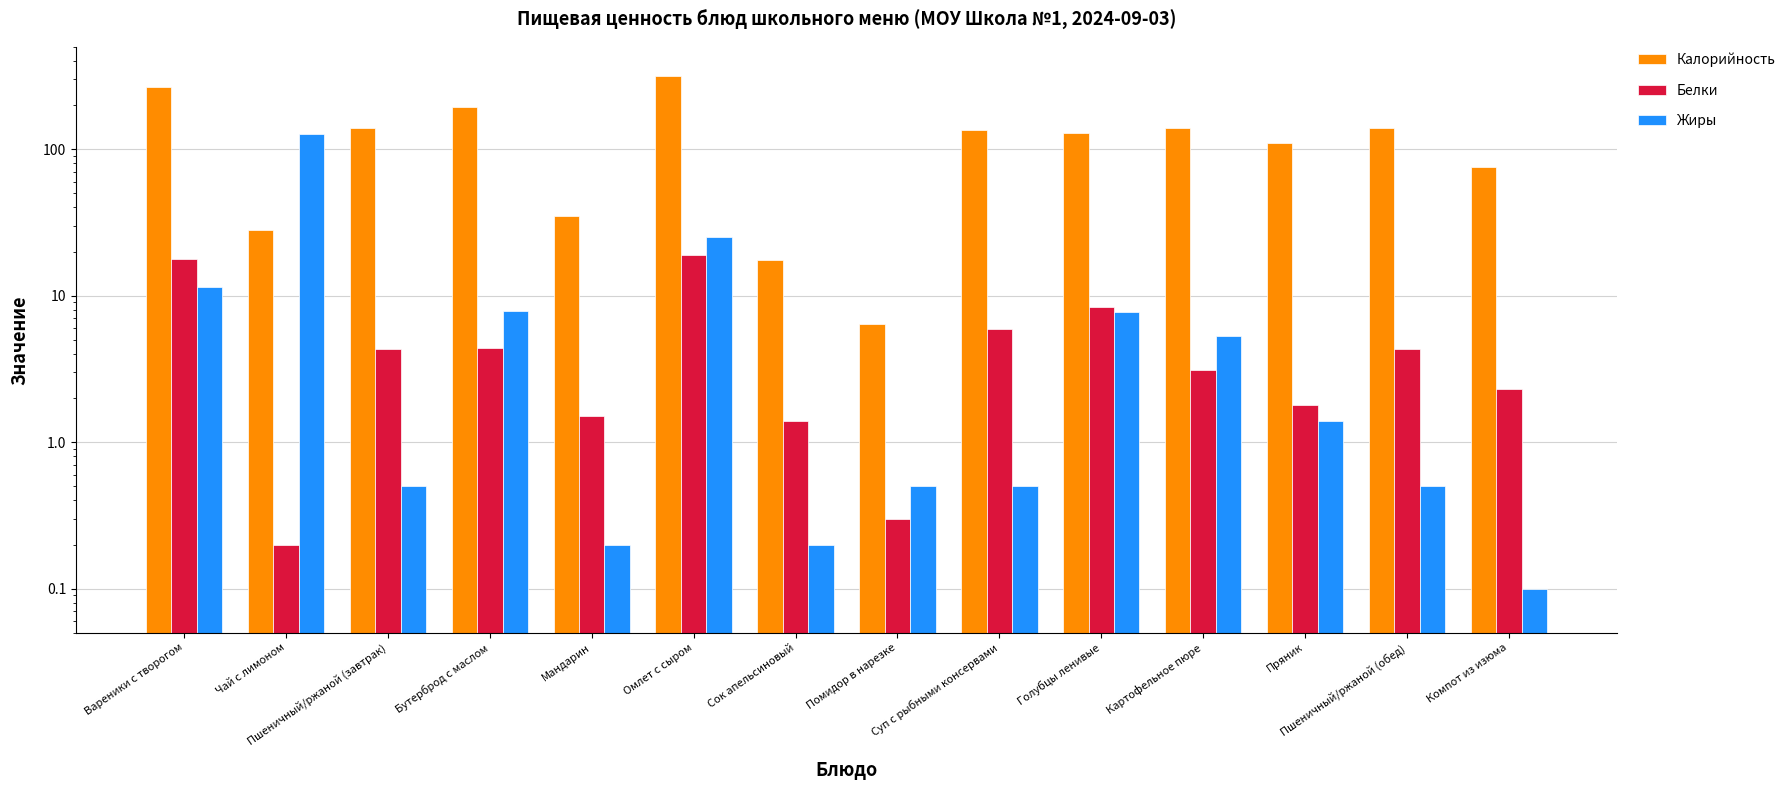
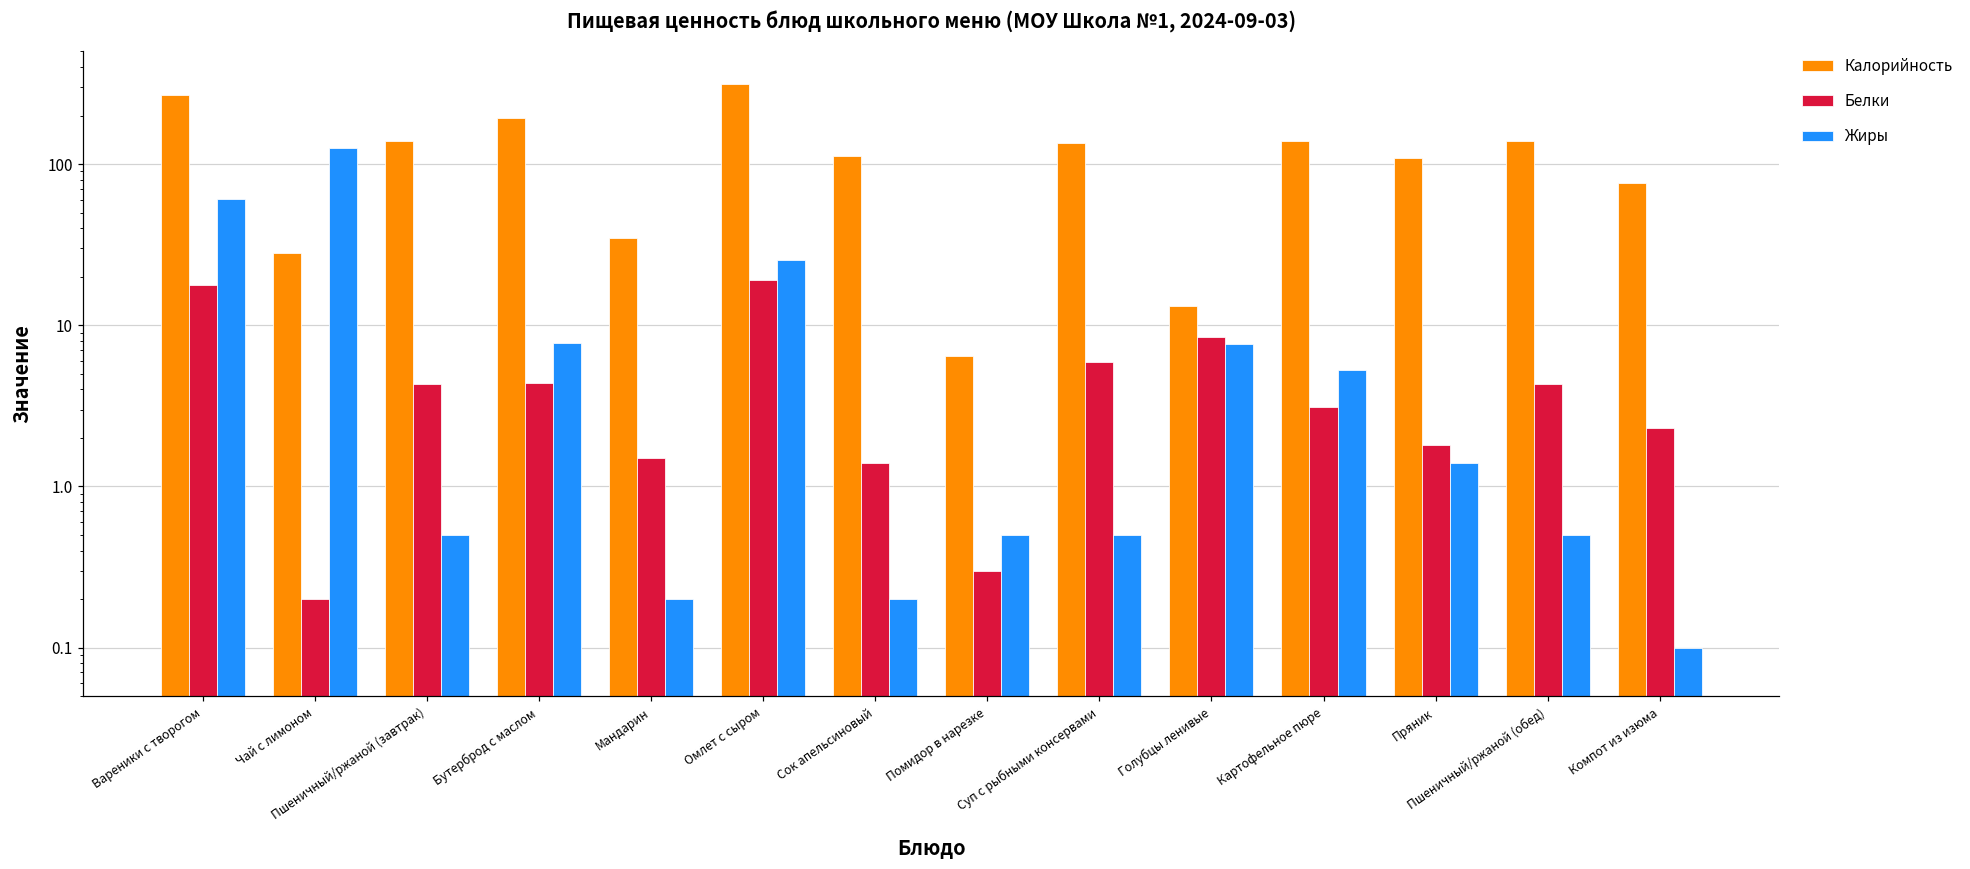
Жиры, Вареники с творогом: 11 -> 61
Калорийность, Сок апельсиновый: 18 -> 110
Калорийность, Голубцы ленивые: 130 -> 13
